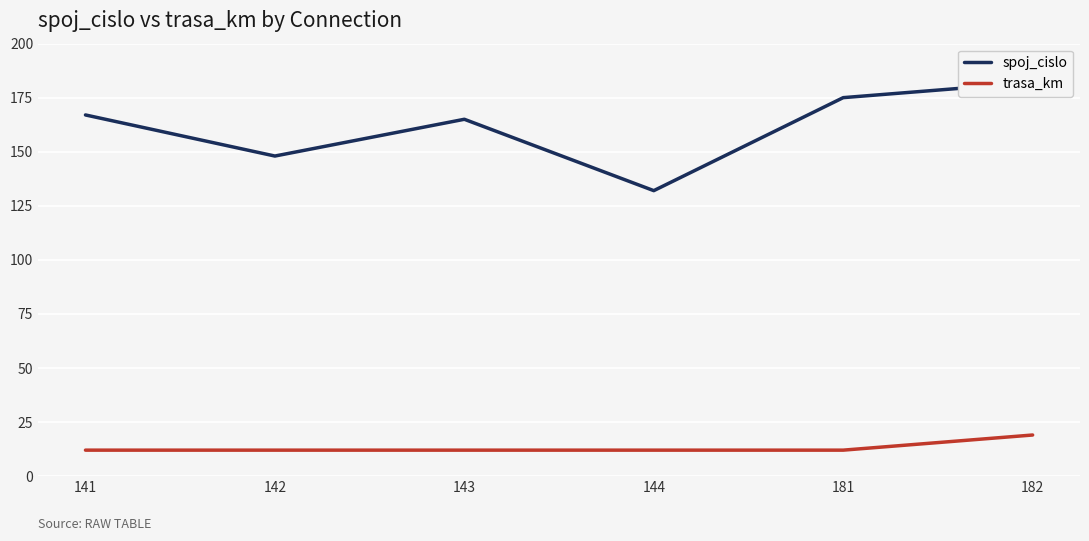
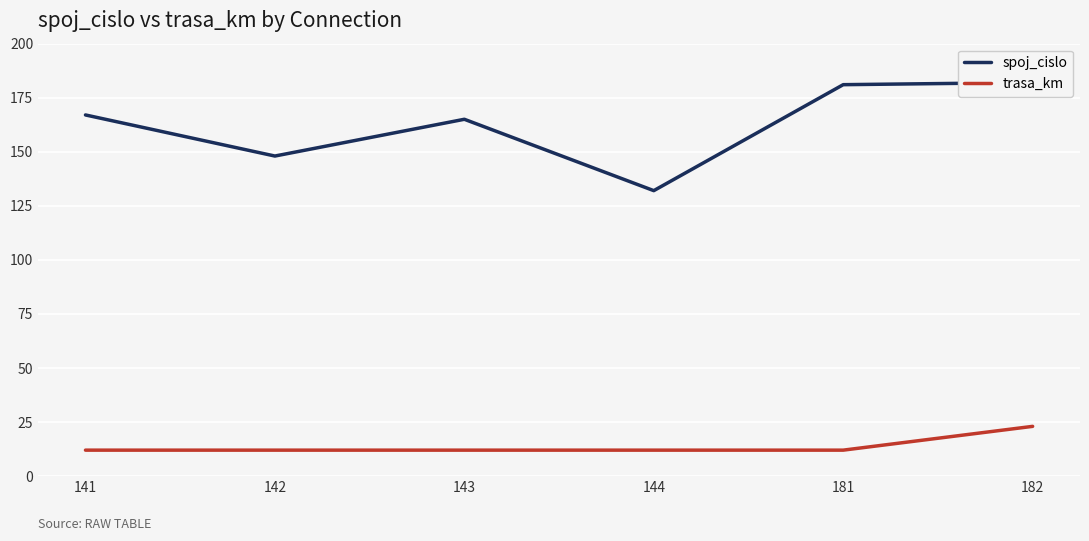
spoj_cislo, 181: 175 -> 181
trasa_km, 182: 19 -> 23
